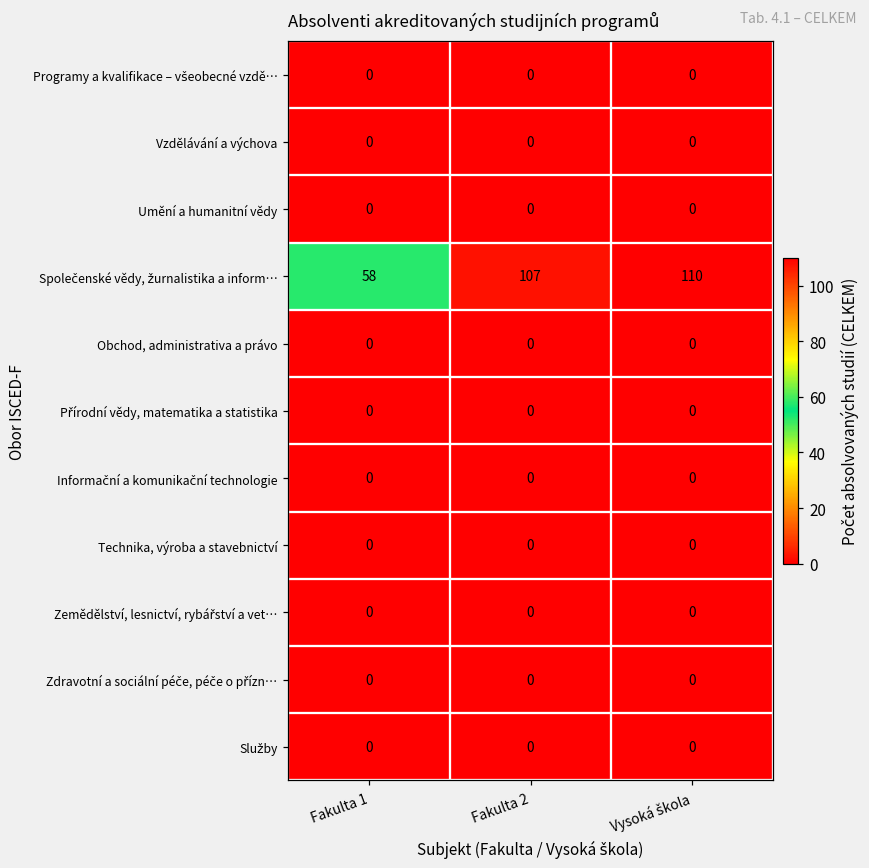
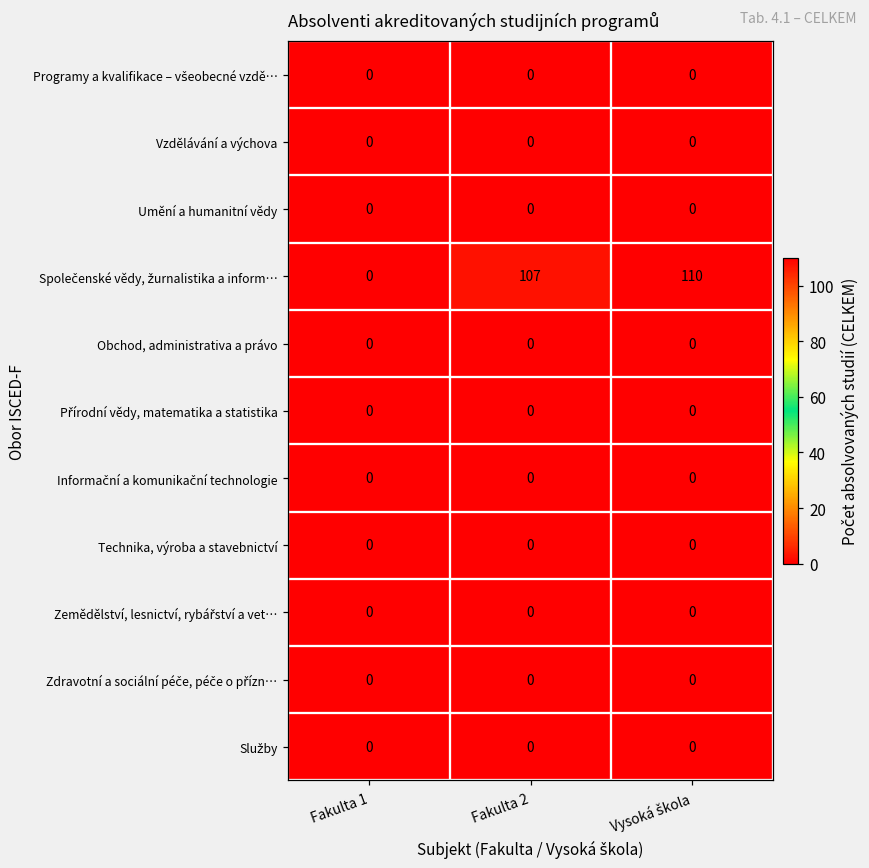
Společenské vědy, žurnalistika a inform…, Fakulta 1: 58 -> 0
